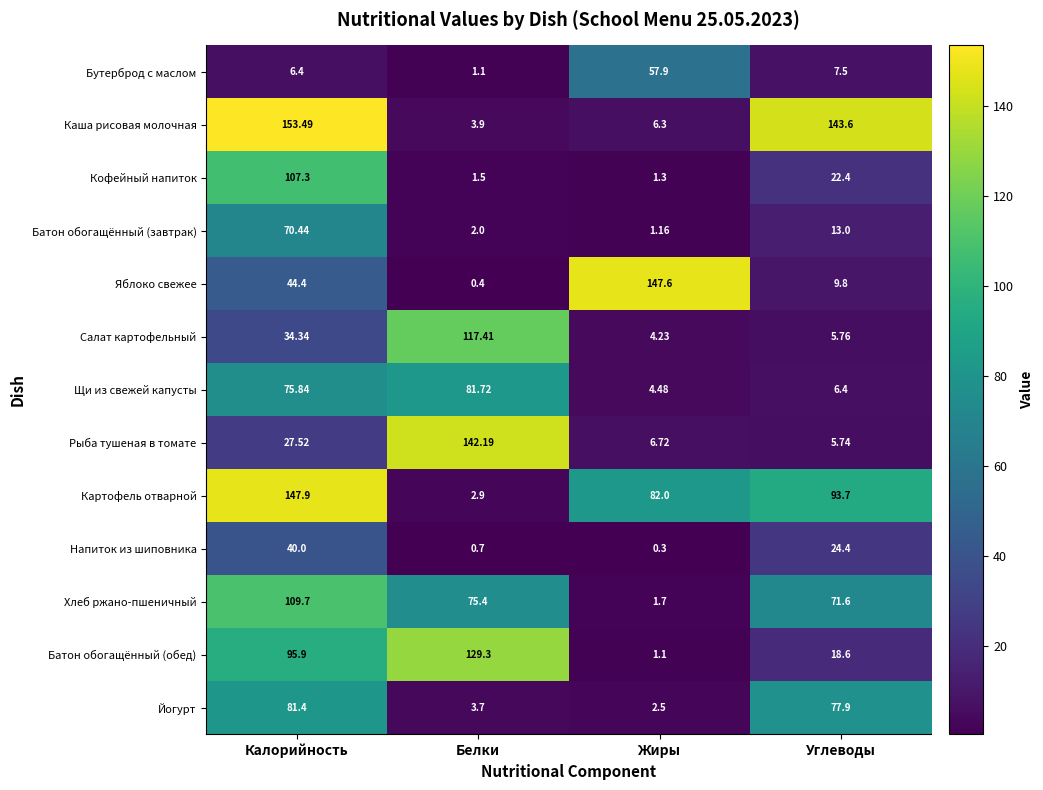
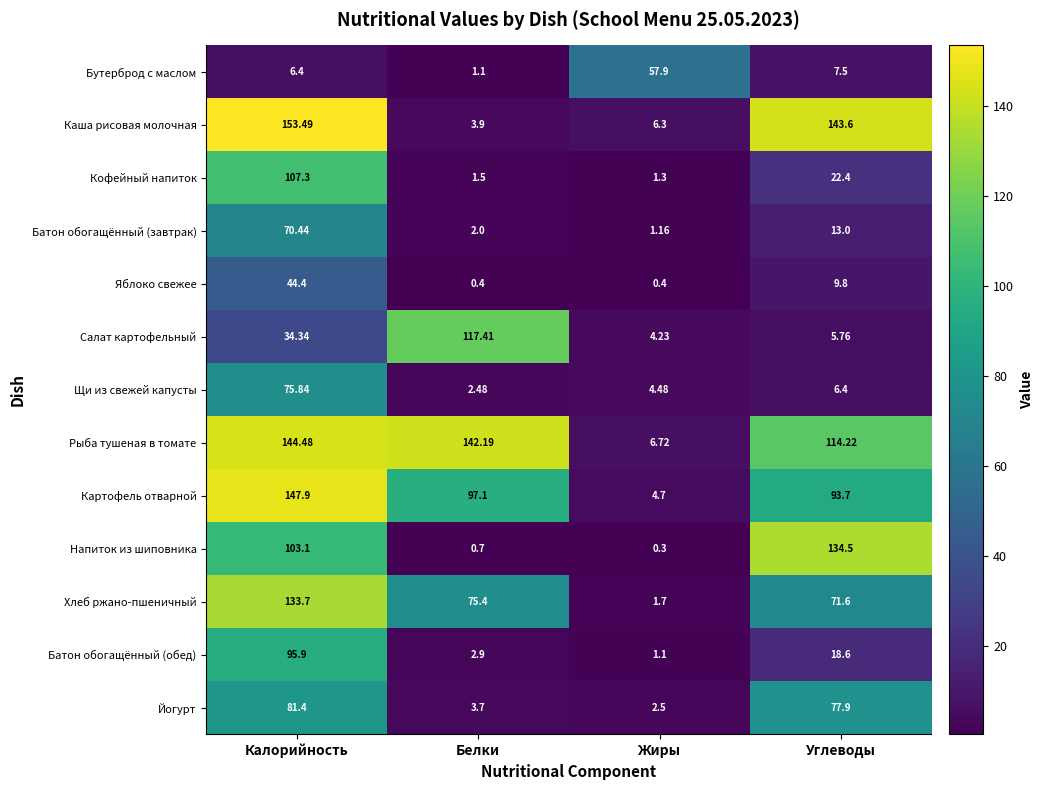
Яблоко свежее, Жиры: 147.6 -> 0.4
Щи из свежей капусты, Белки: 81.72 -> 2.48
Рыба тушеная в томате, Калорийность: 27.52 -> 144.48
Рыба тушеная в томате, Углеводы: 5.74 -> 114.22
Картофель отварной, Белки: 2.9 -> 97.1
Картофель отварной, Жиры: 82.0 -> 4.7
Напиток из шиповника, Калорийность: 40.0 -> 103.1
Напиток из шиповника, Углеводы: 24.4 -> 134.5
Хлеб ржано-пшеничный, Калорийность: 109.7 -> 133.7
Батон обогащённый (обед), Белки: 129.3 -> 2.9
